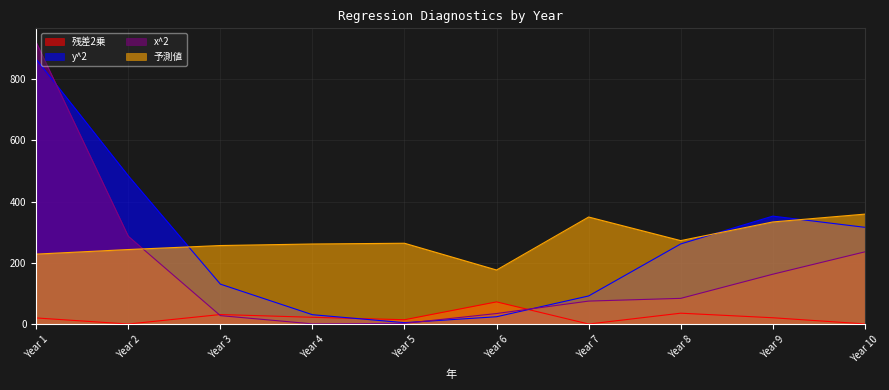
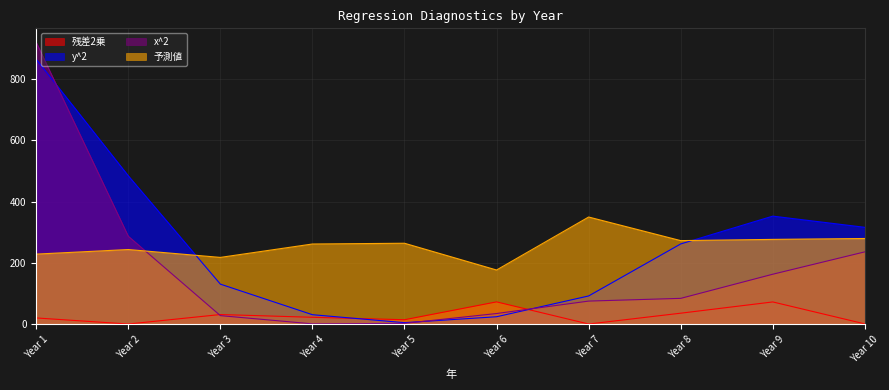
予測値, Year 3: 260 -> 220
残差2乗, Year 9: 20 -> 70
予測値, Year 9: 330 -> 280
予測値, Year 10: 360 -> 280
